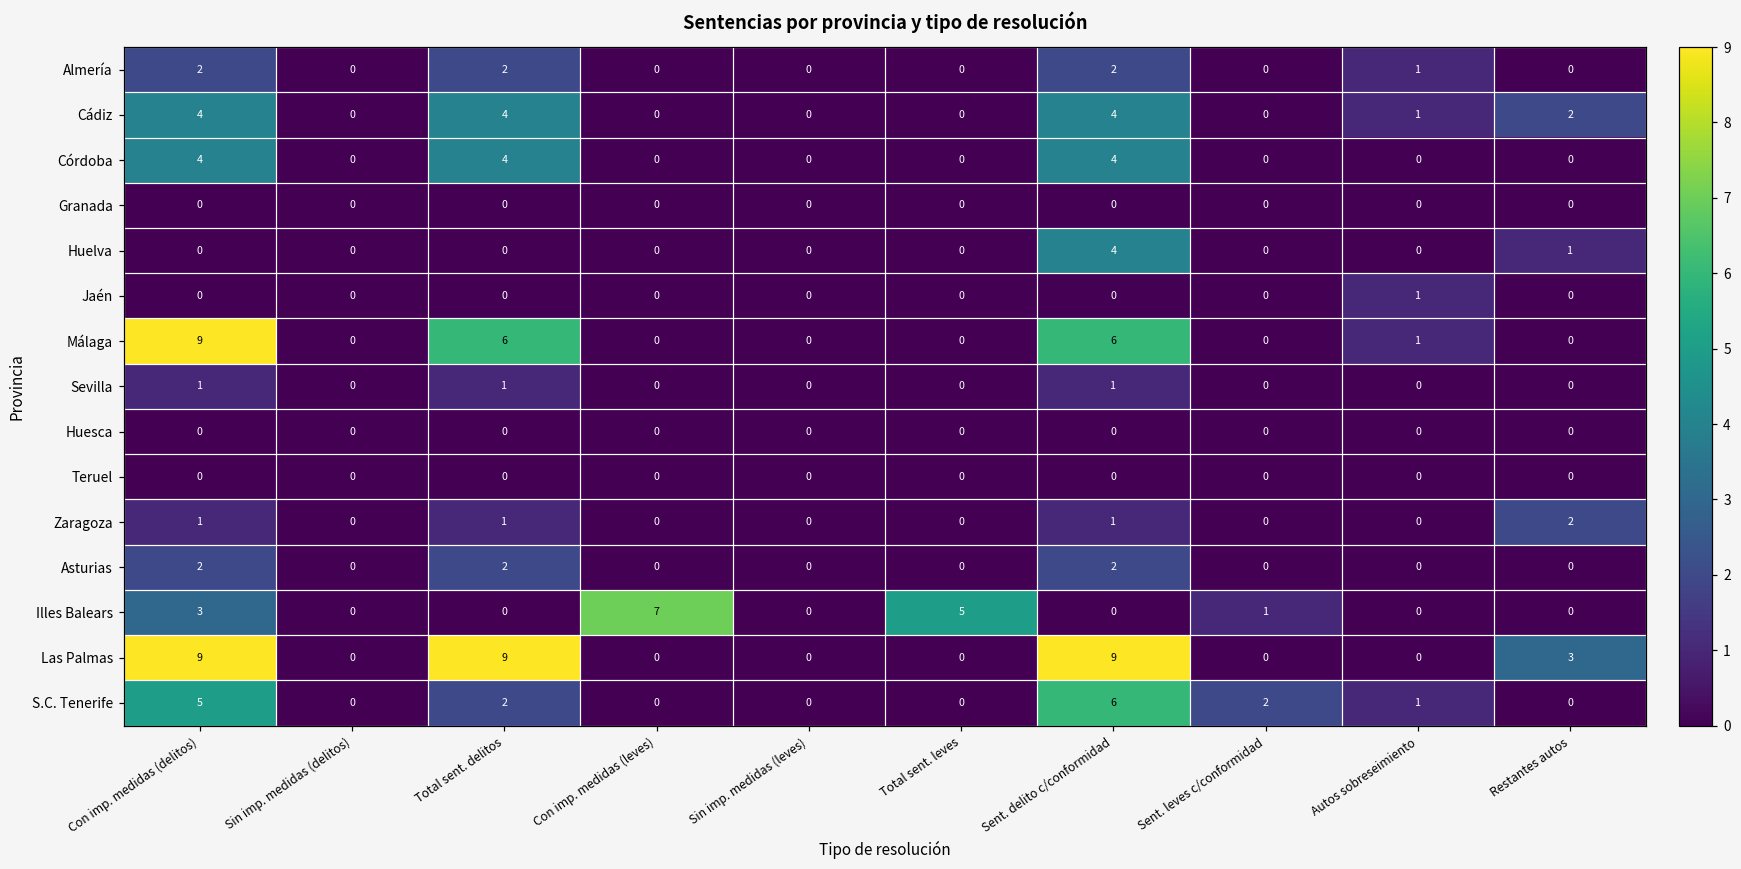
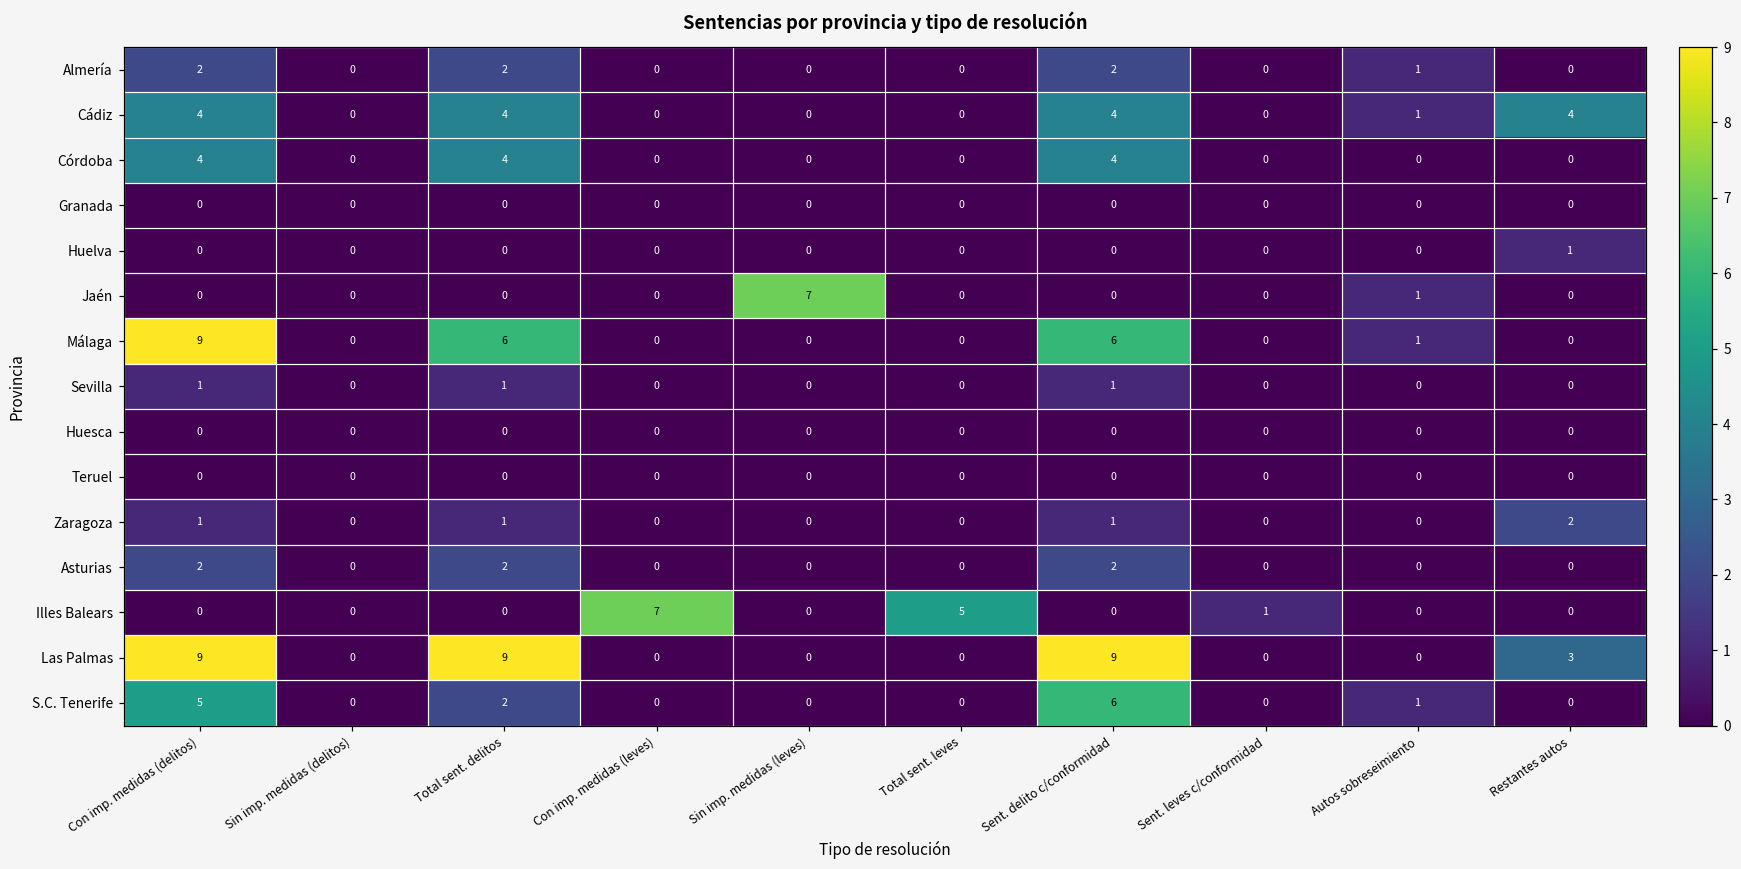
Cádiz, Restantes autos: 2 -> 4
Huelva, Sent. delito c/conformidad: 4 -> 0
Jaén, Sin imp. medidas (leves): 0 -> 7
Illes Balears, Con imp. medidas (delitos): 3 -> 0
S.C. Tenerife, Sent. leves c/conformidad: 2 -> 0
